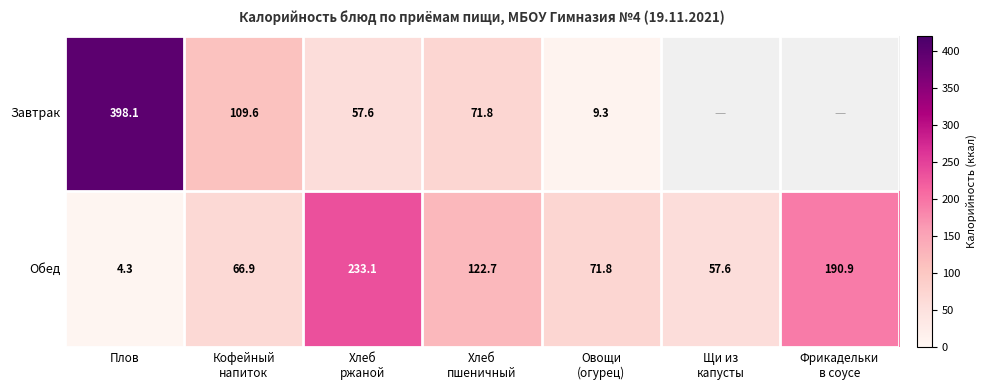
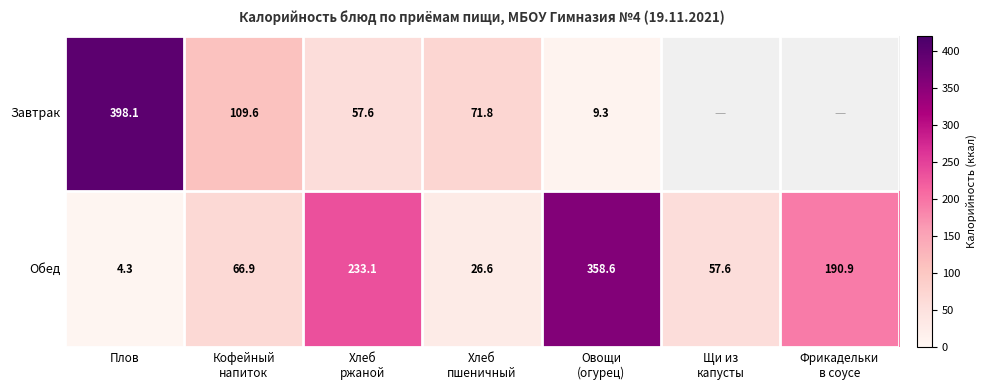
Обед, Хлеб пшеничный: 122.7 -> 26.6
Обед, Овощи (огурец): 71.8 -> 358.6
